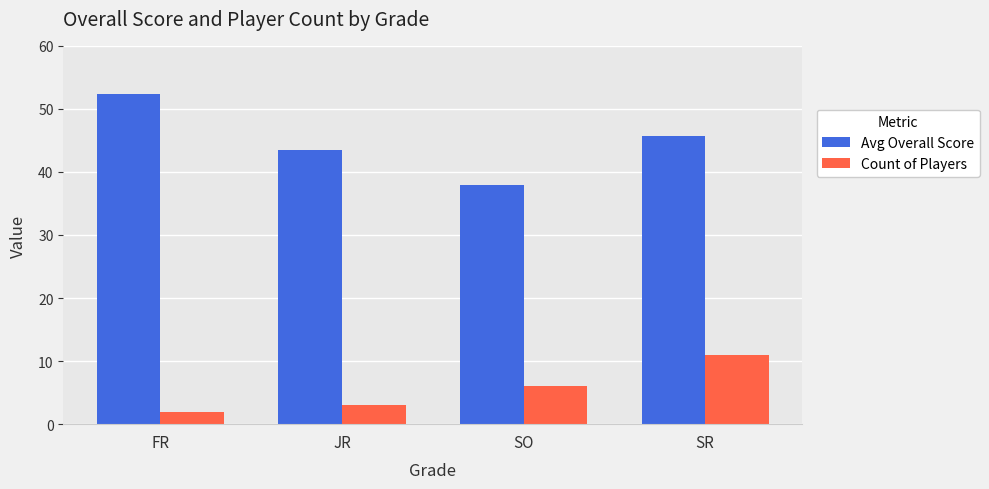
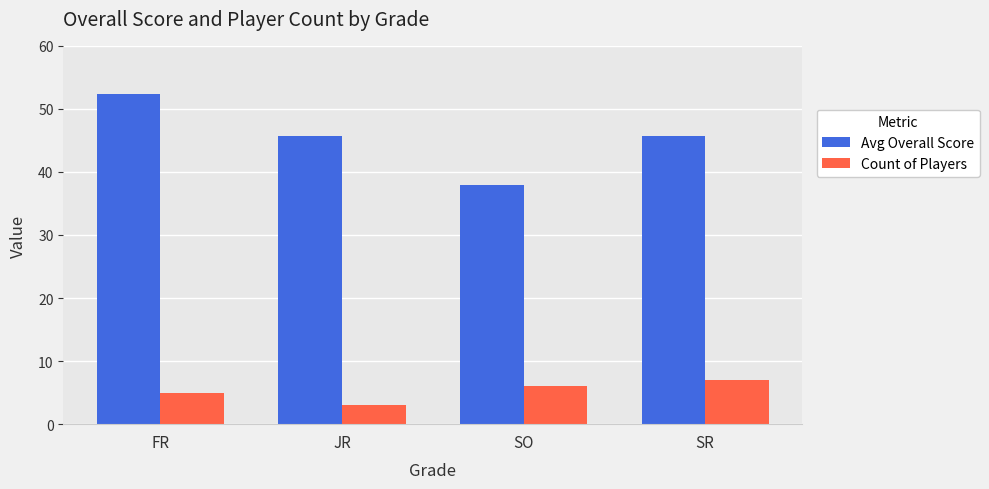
Count of Players, FR: 2 -> 5
Avg Overall Score, JR: 43 -> 46
Count of Players, SR: 11 -> 7
